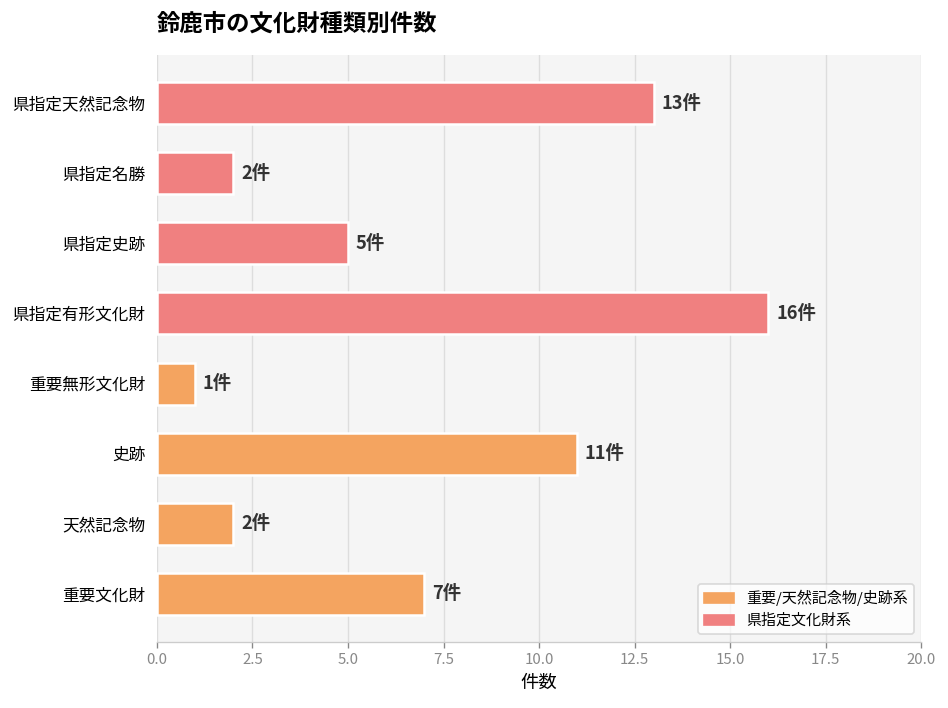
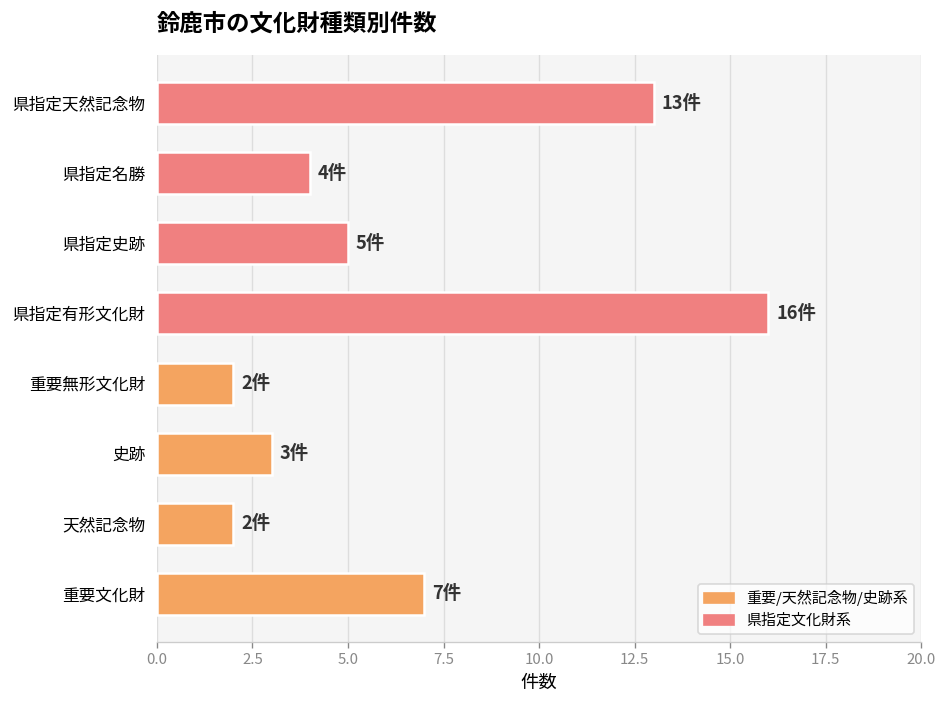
県指定名勝: 2件 -> 4件
重要無形文化財: 1件 -> 2件
史跡: 11件 -> 3件
